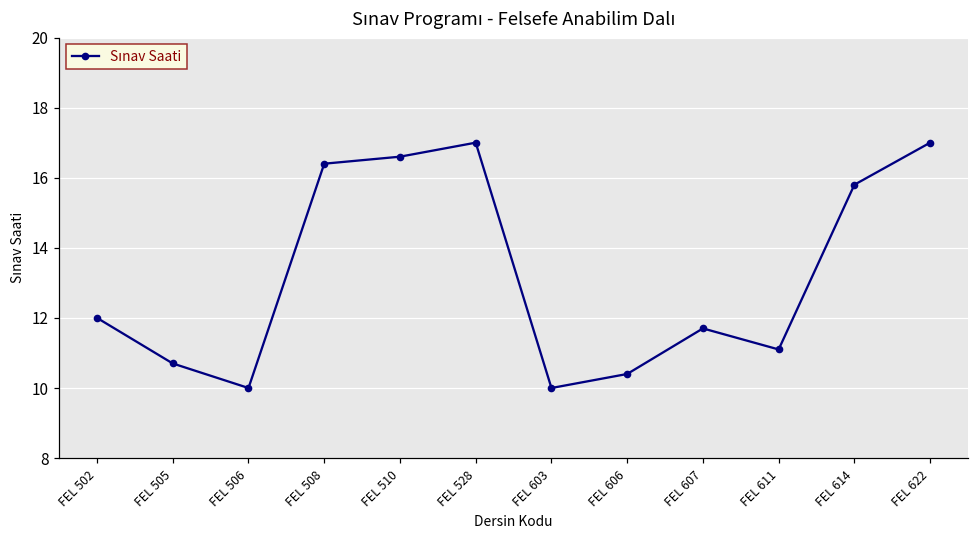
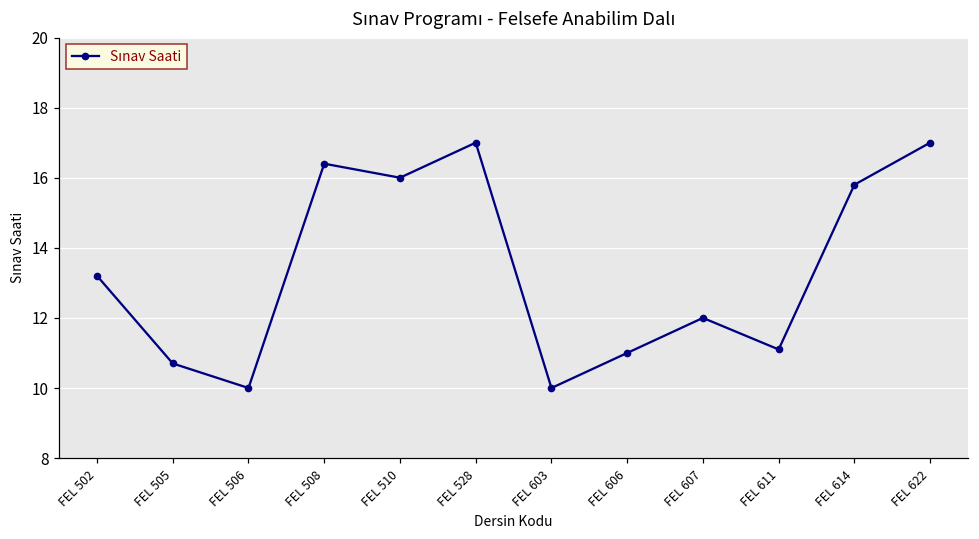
FEL 502: 12.0 -> 13.2
FEL 510: 16.6 -> 16.0
FEL 606: 10.4 -> 11.0
FEL 607: 11.7 -> 12.0
